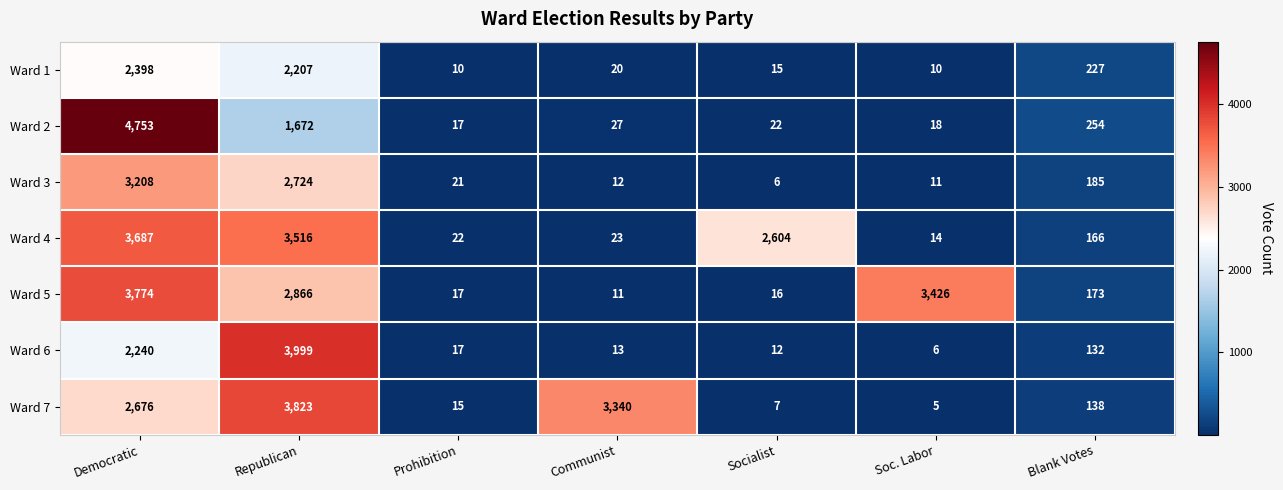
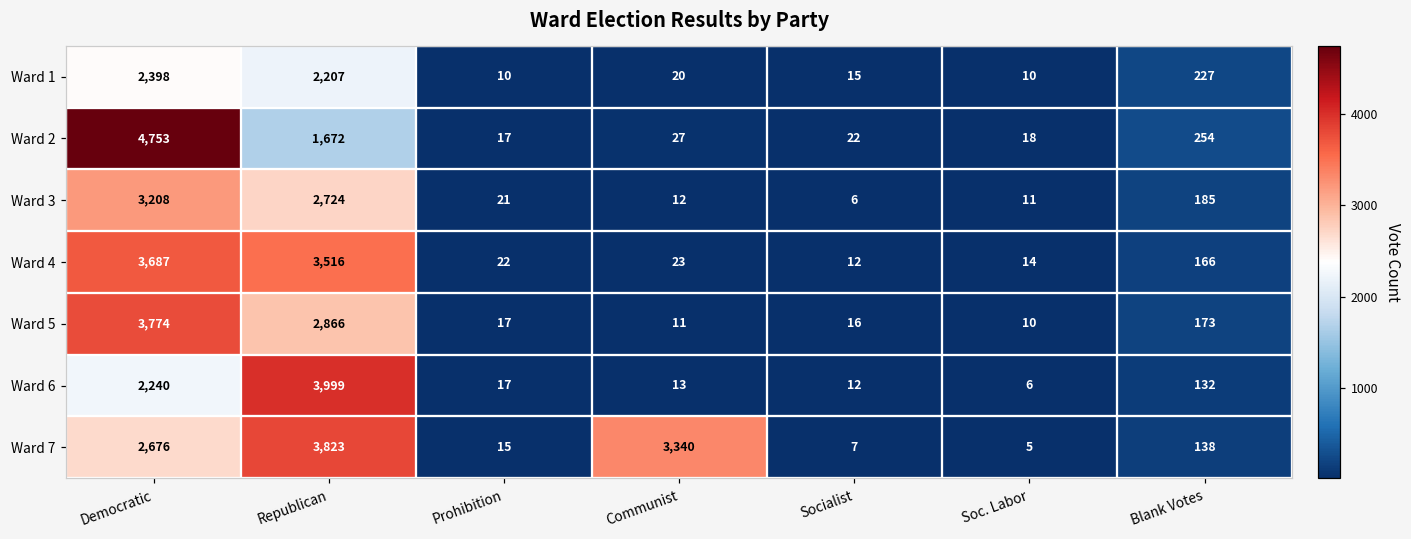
Ward 4, Socialist: 2,604 -> 12
Ward 5, Soc. Labor: 3,426 -> 10
